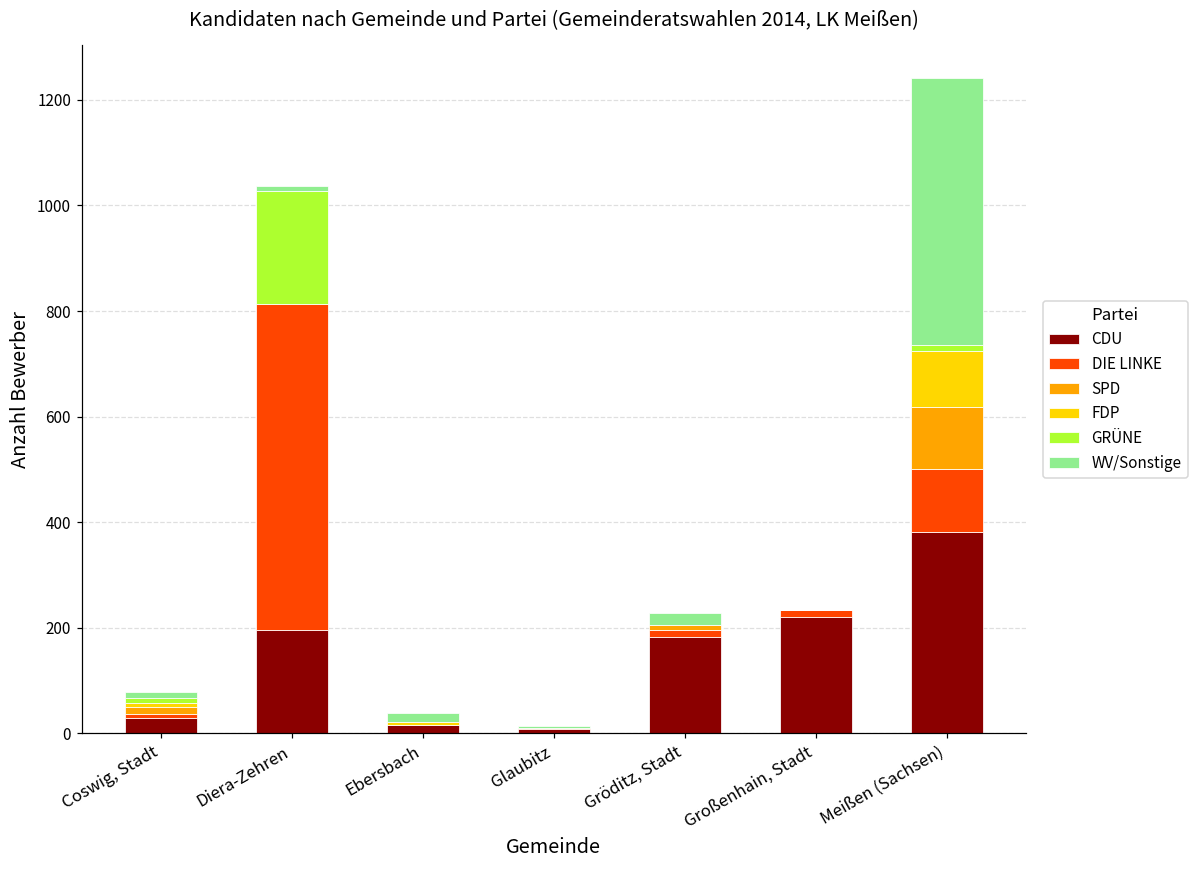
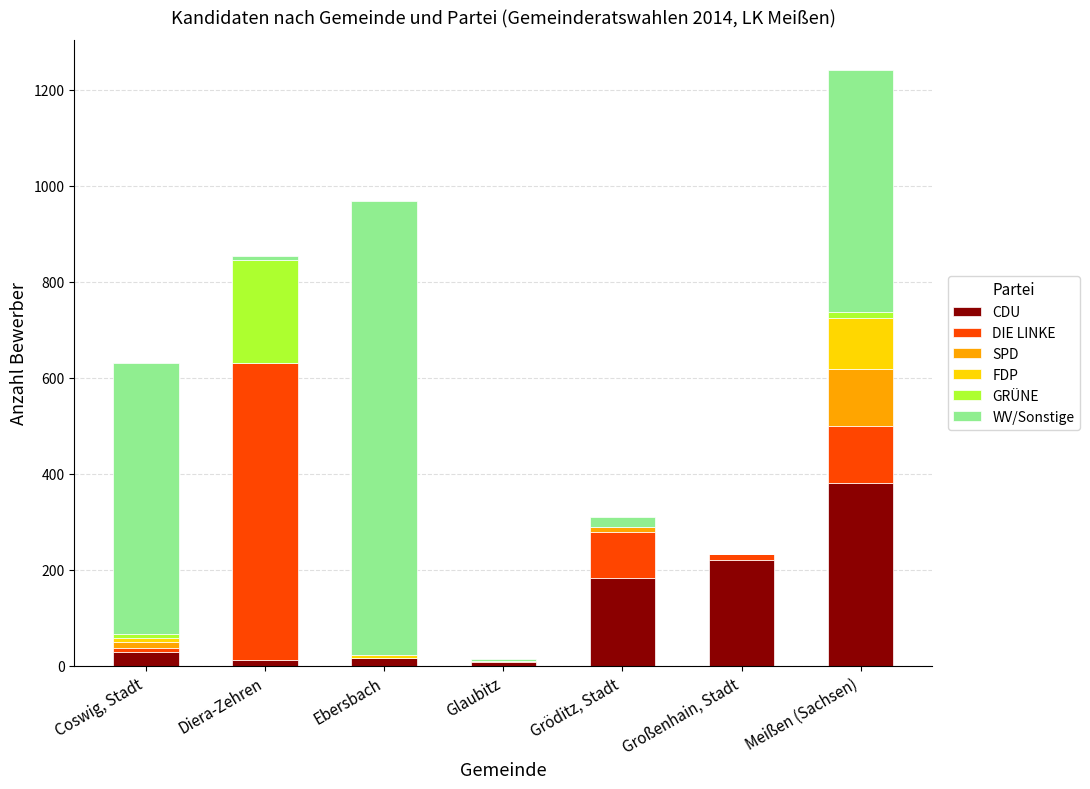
WV/Sonstige, Coswig, Stadt: 10 -> 570
CDU, Diera-Zehren: 200 -> 10
WV/Sonstige, Ebersbach: 20 -> 950
DIE LINKE, Gröditz, Stadt: 10 -> 100
